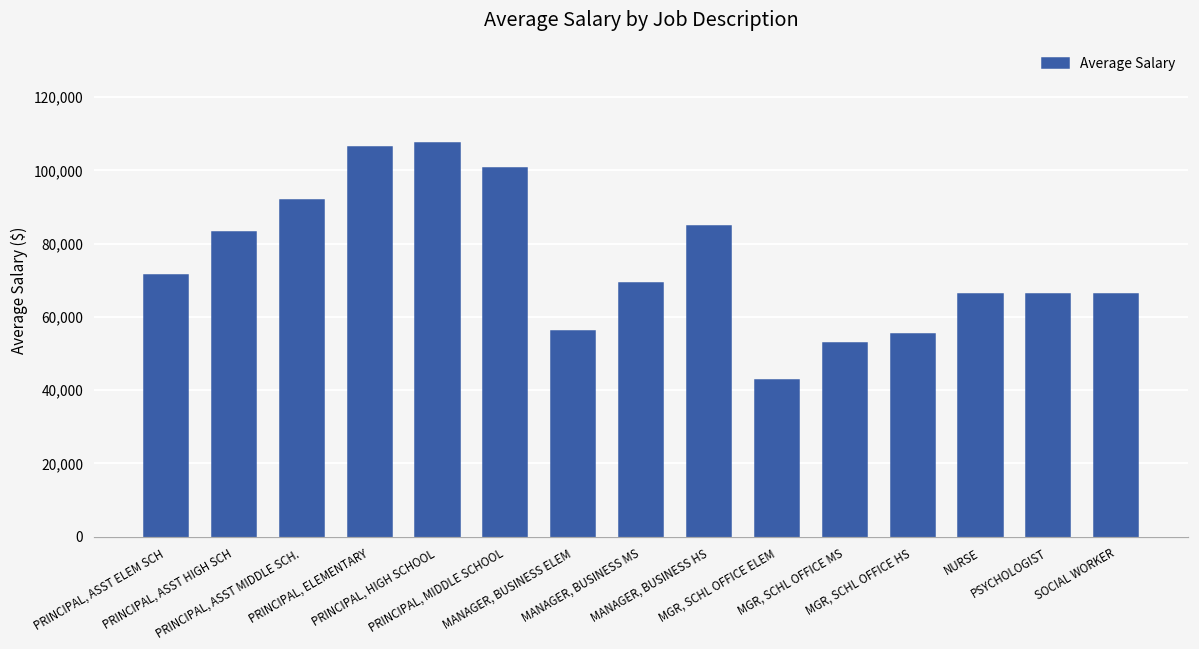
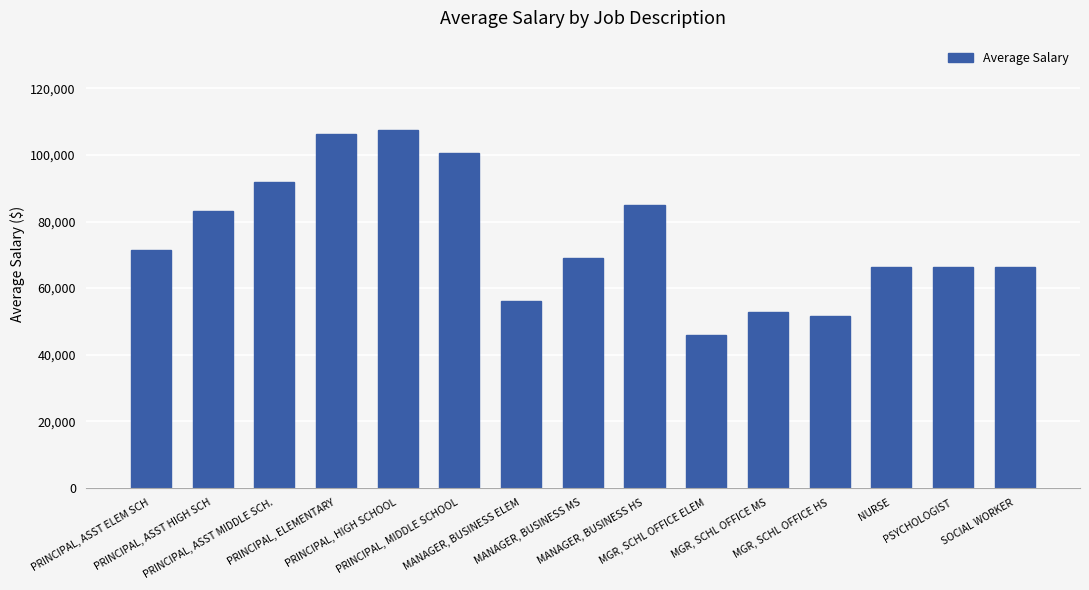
MGR, SCHL OFFICE ELEM: 43,000 -> 46,000
MGR, SCHL OFFICE HS: 55,000 -> 52,000
